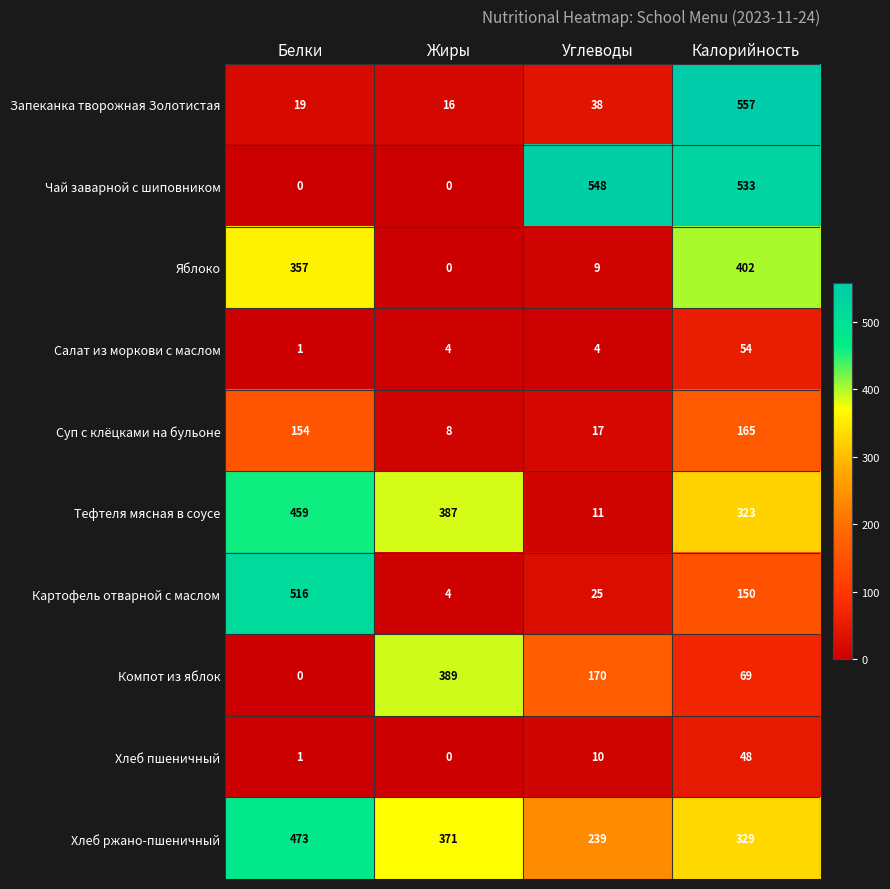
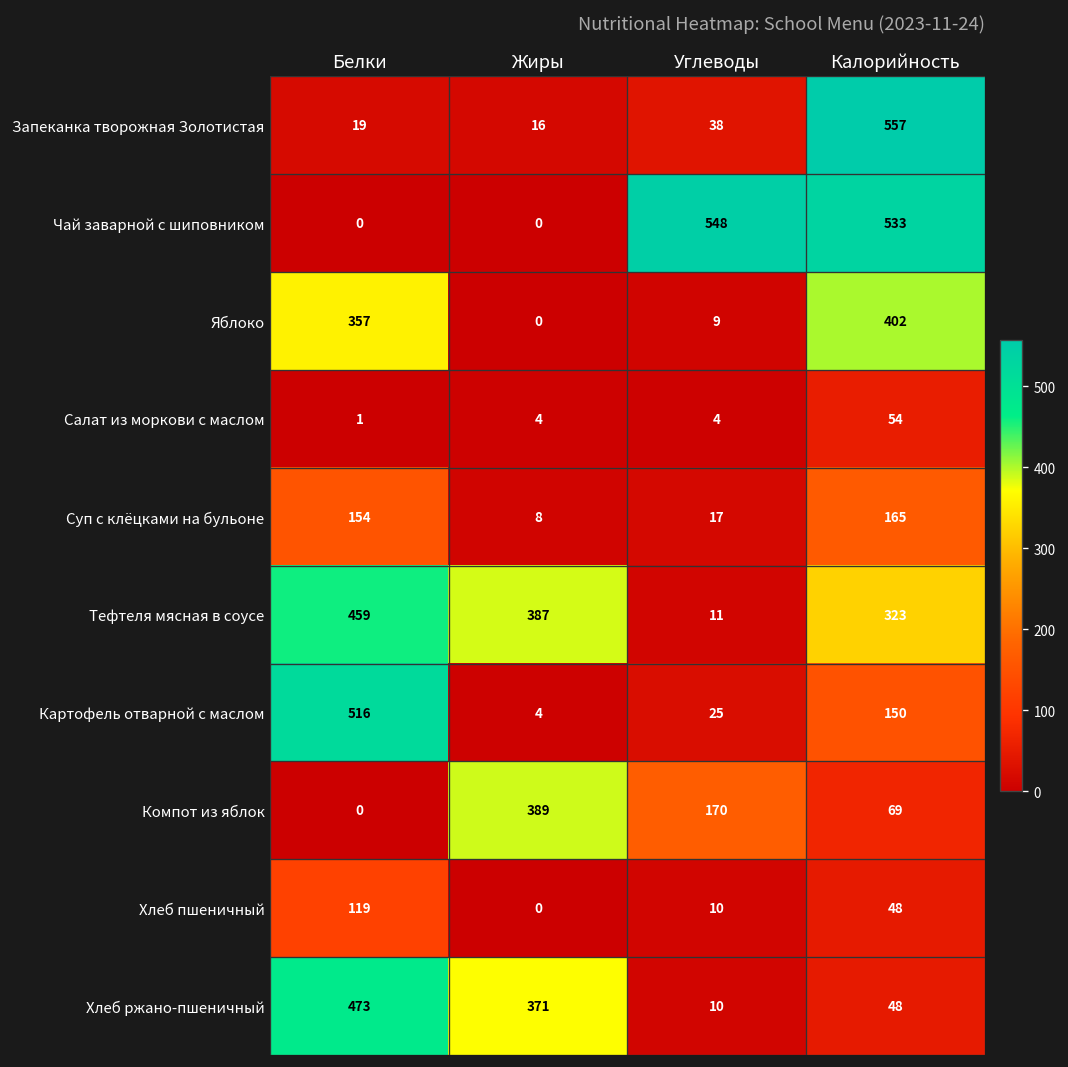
Хлеб пшеничный, Белки: 1 -> 119
Хлеб ржано-пшеничный, Углеводы: 239 -> 10
Хлеб ржано-пшеничный, Калорийность: 329 -> 48
